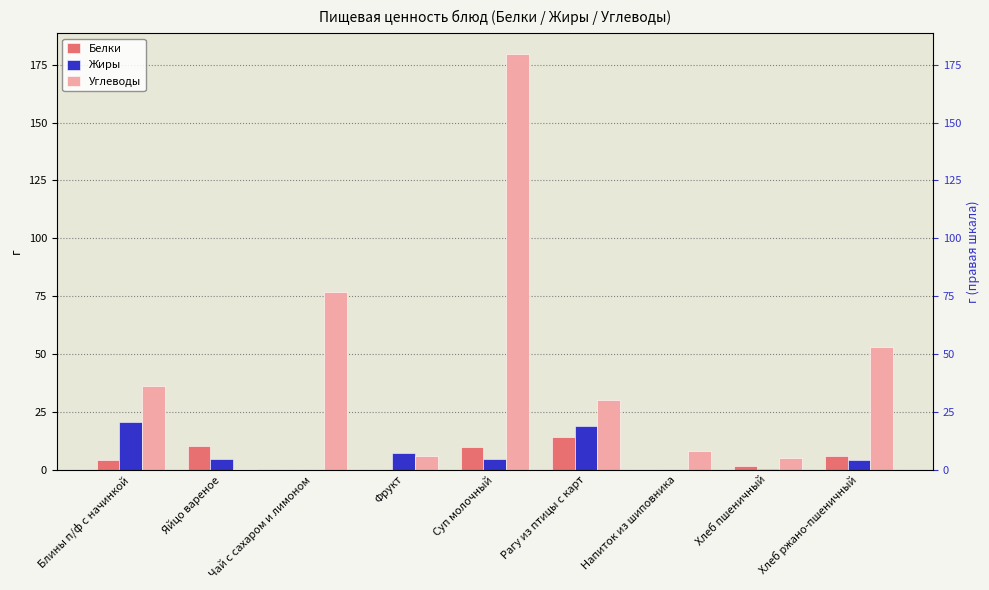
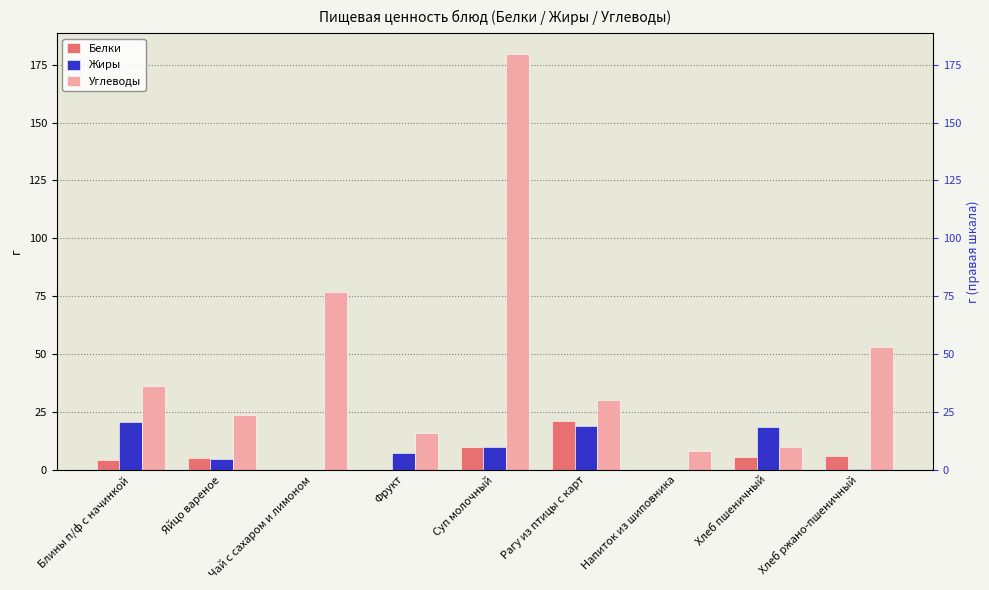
Белки, Яйцо вареное: 10 -> 5
Углеводы, Яйцо вареное: 0 -> 24
Углеводы, Фрукт: 6 -> 16
Жиры, Суп молочный: 5 -> 10
Белки, Рагу из птицы с карт: 14 -> 21
Белки, Хлеб пшеничный: 2 -> 6
Жиры, Хлеб пшеничный: 0 -> 19
Углеводы, Хлеб пшеничный: 5 -> 10
Жиры, Хлеб ржано-пшеничный: 4 -> 0
